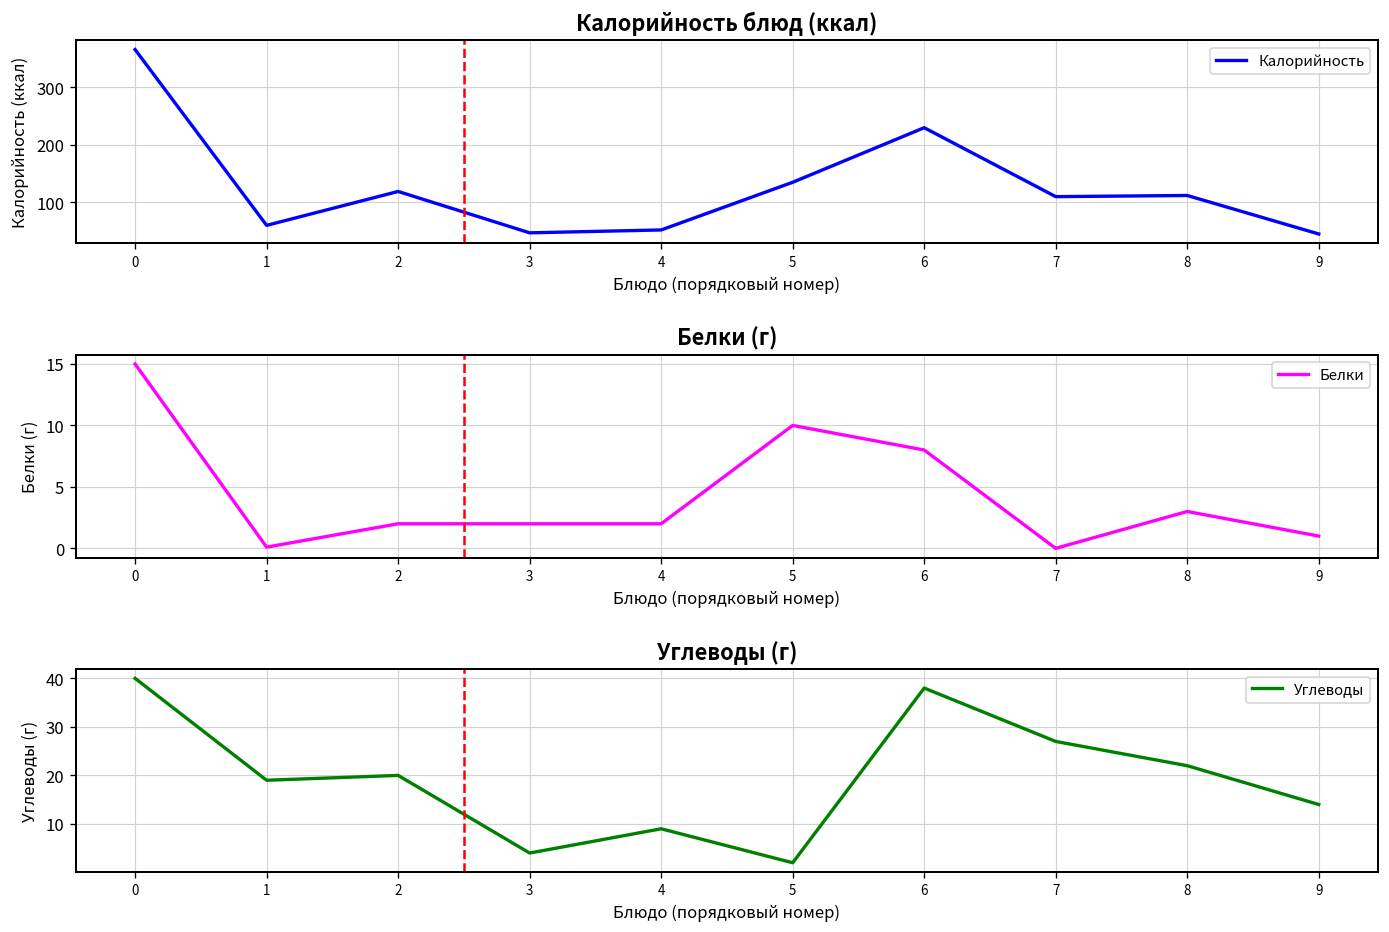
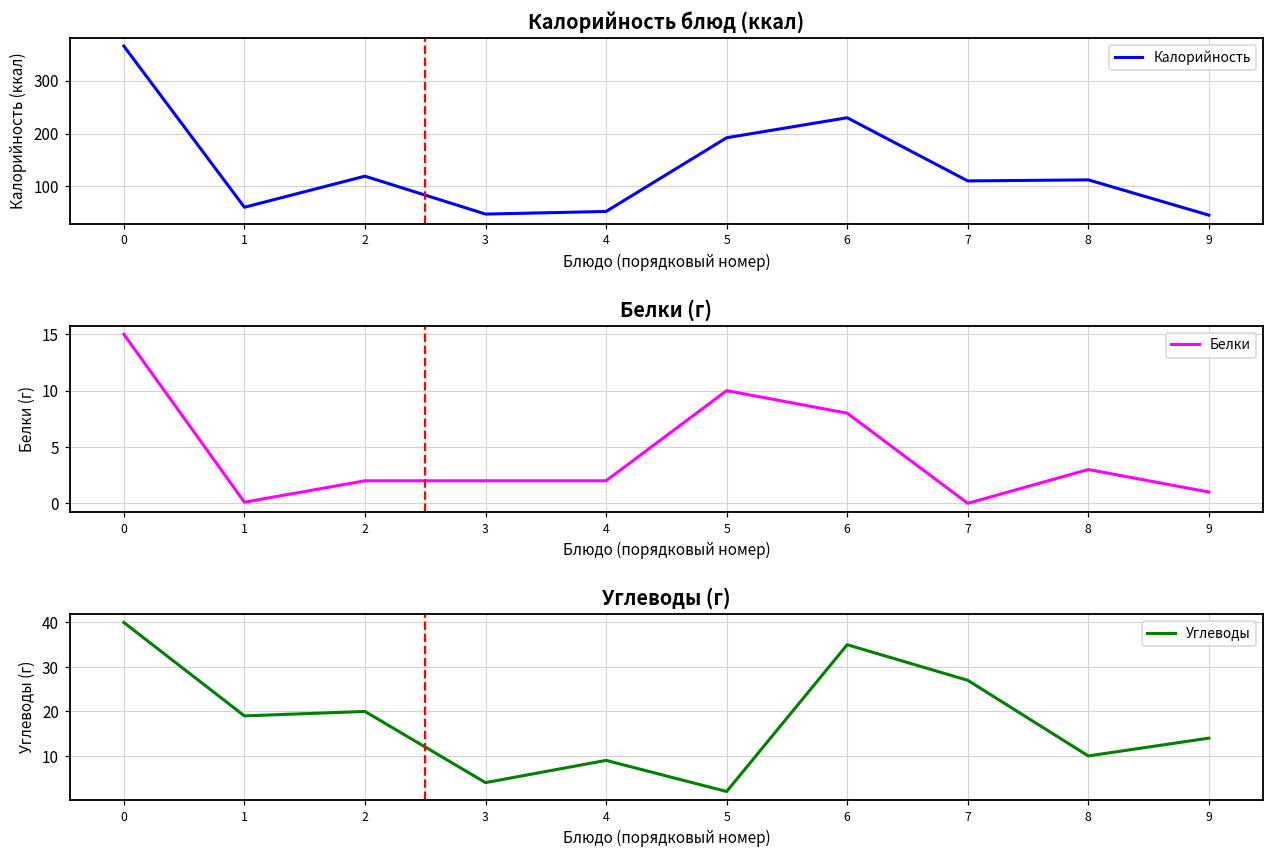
Калорийность блюд (ккал), 5: 140 -> 190
Углеводы (г), 6: 38 -> 35
Углеводы (г), 8: 22 -> 10
